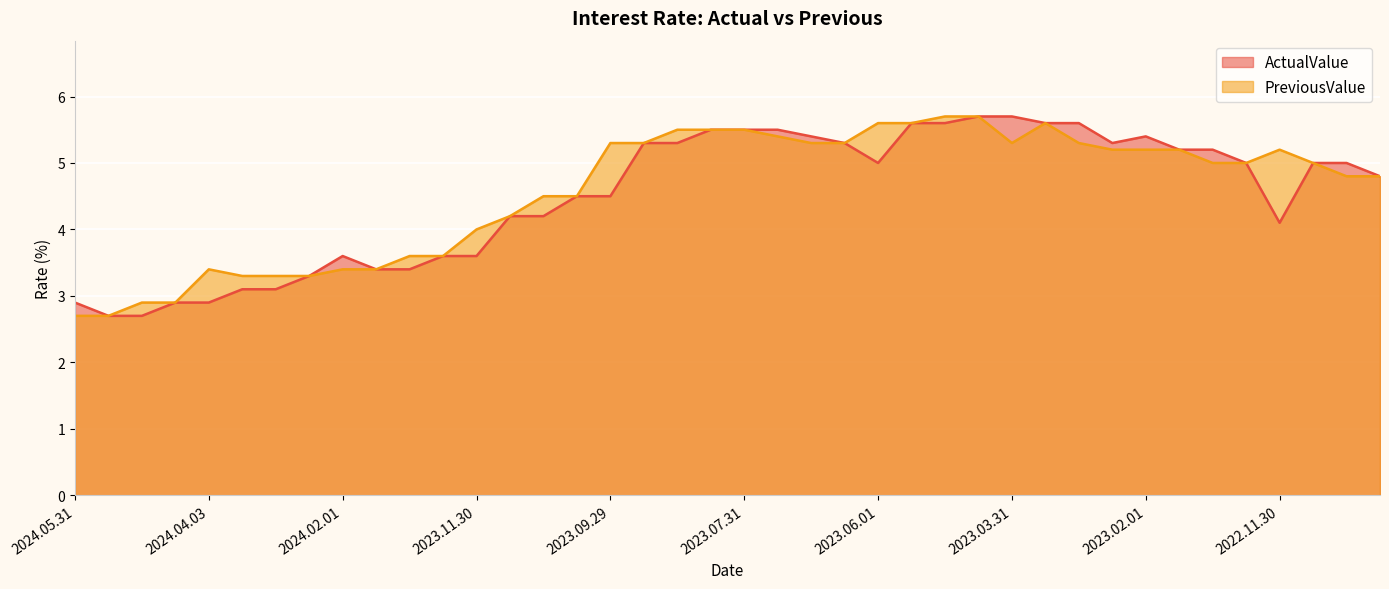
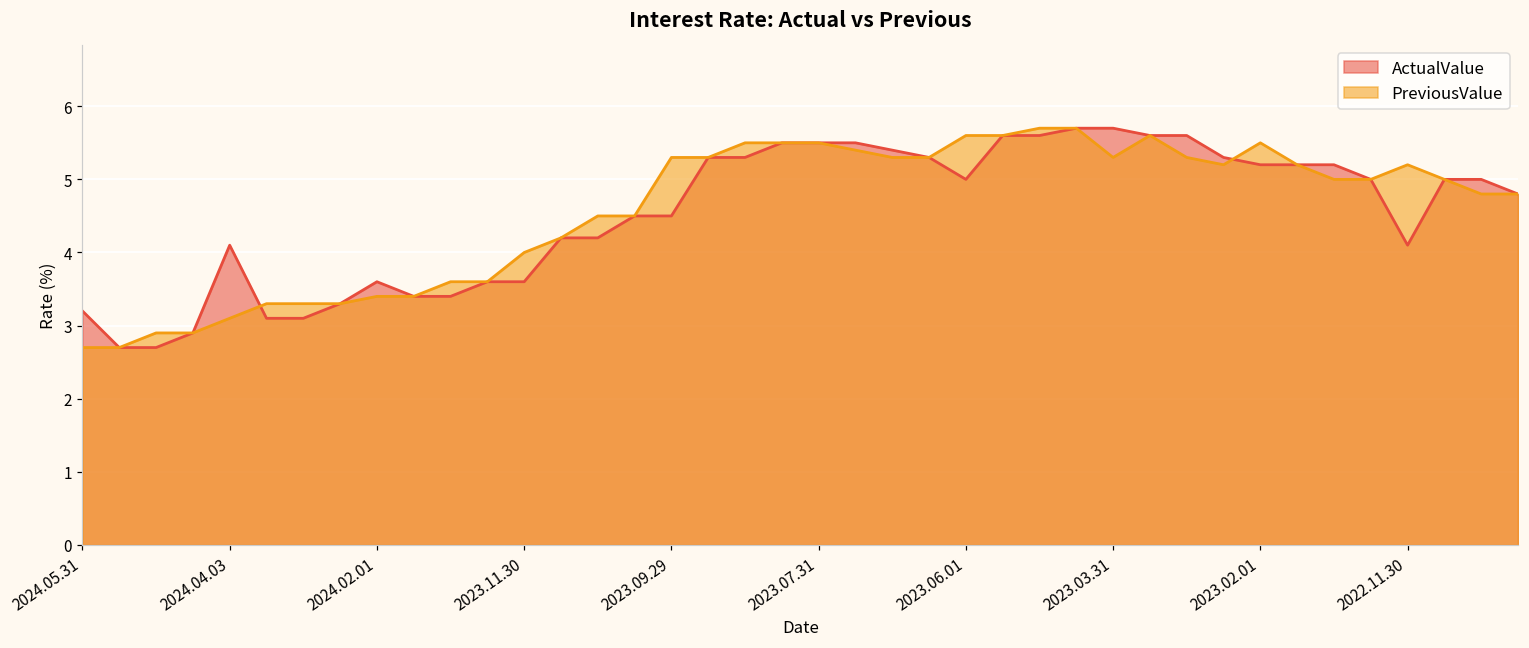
ActualValue, 2024.05.31: 2.9 -> 3.2
ActualValue, 2024.04.03: 2.9 -> 4.1
PreviousValue, 2024.04.03: 3.4 -> 3.1
ActualValue, 2023.02.01: 5.4 -> 5.2
PreviousValue, 2023.02.01: 5.2 -> 5.5
